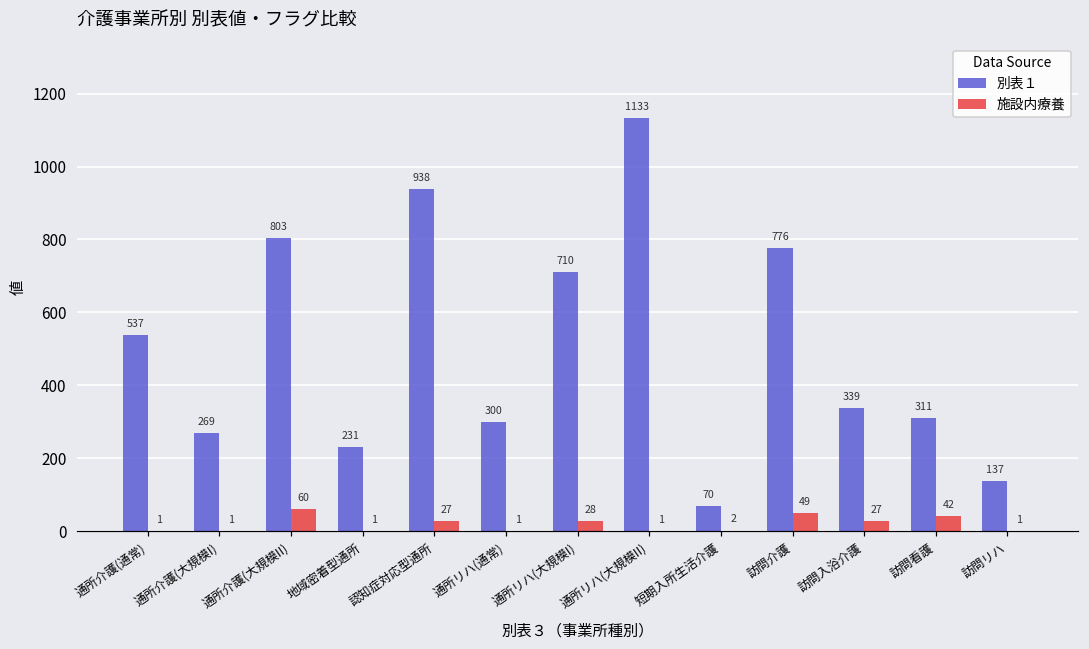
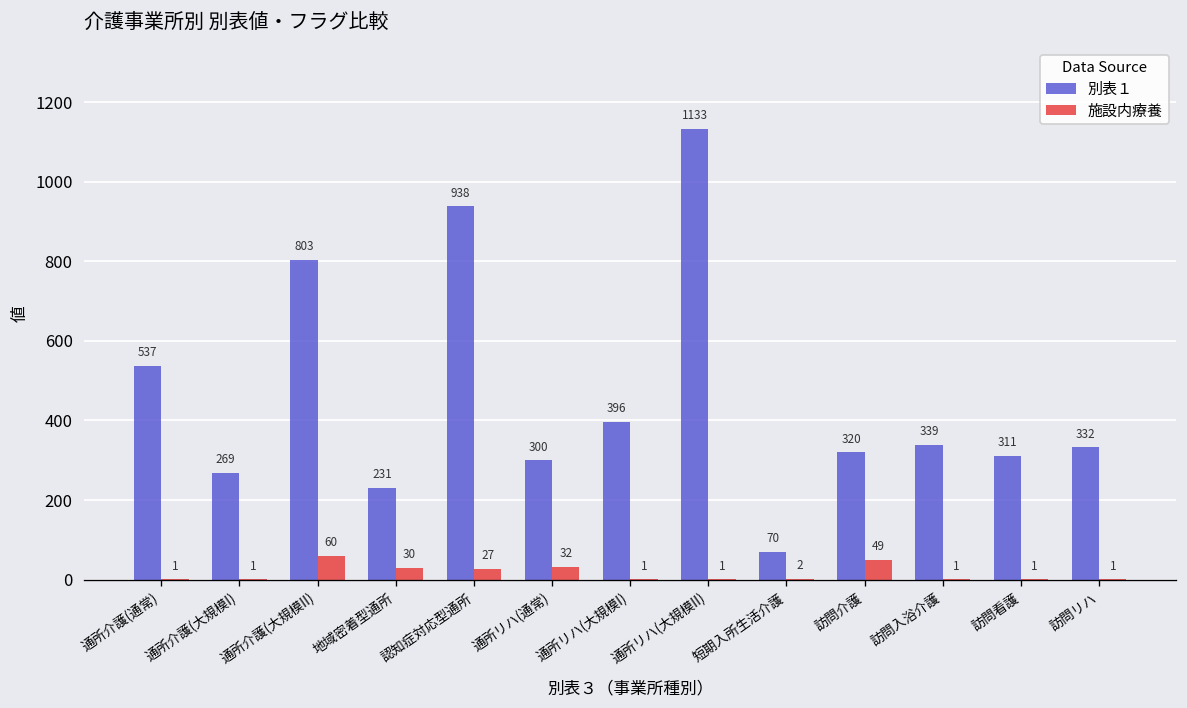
施設内療養, 地域密着型通所: 1 -> 30
施設内療養, 通所リハ(通常): 1 -> 32
別表１, 通所リハ(大規模I): 710 -> 396
施設内療養, 通所リハ(大規模I): 28 -> 1
別表１, 訪問介護: 776 -> 320
施設内療養, 訪問入浴介護: 27 -> 1
施設内療養, 訪問看護: 42 -> 1
別表１, 訪問リハ: 137 -> 332
